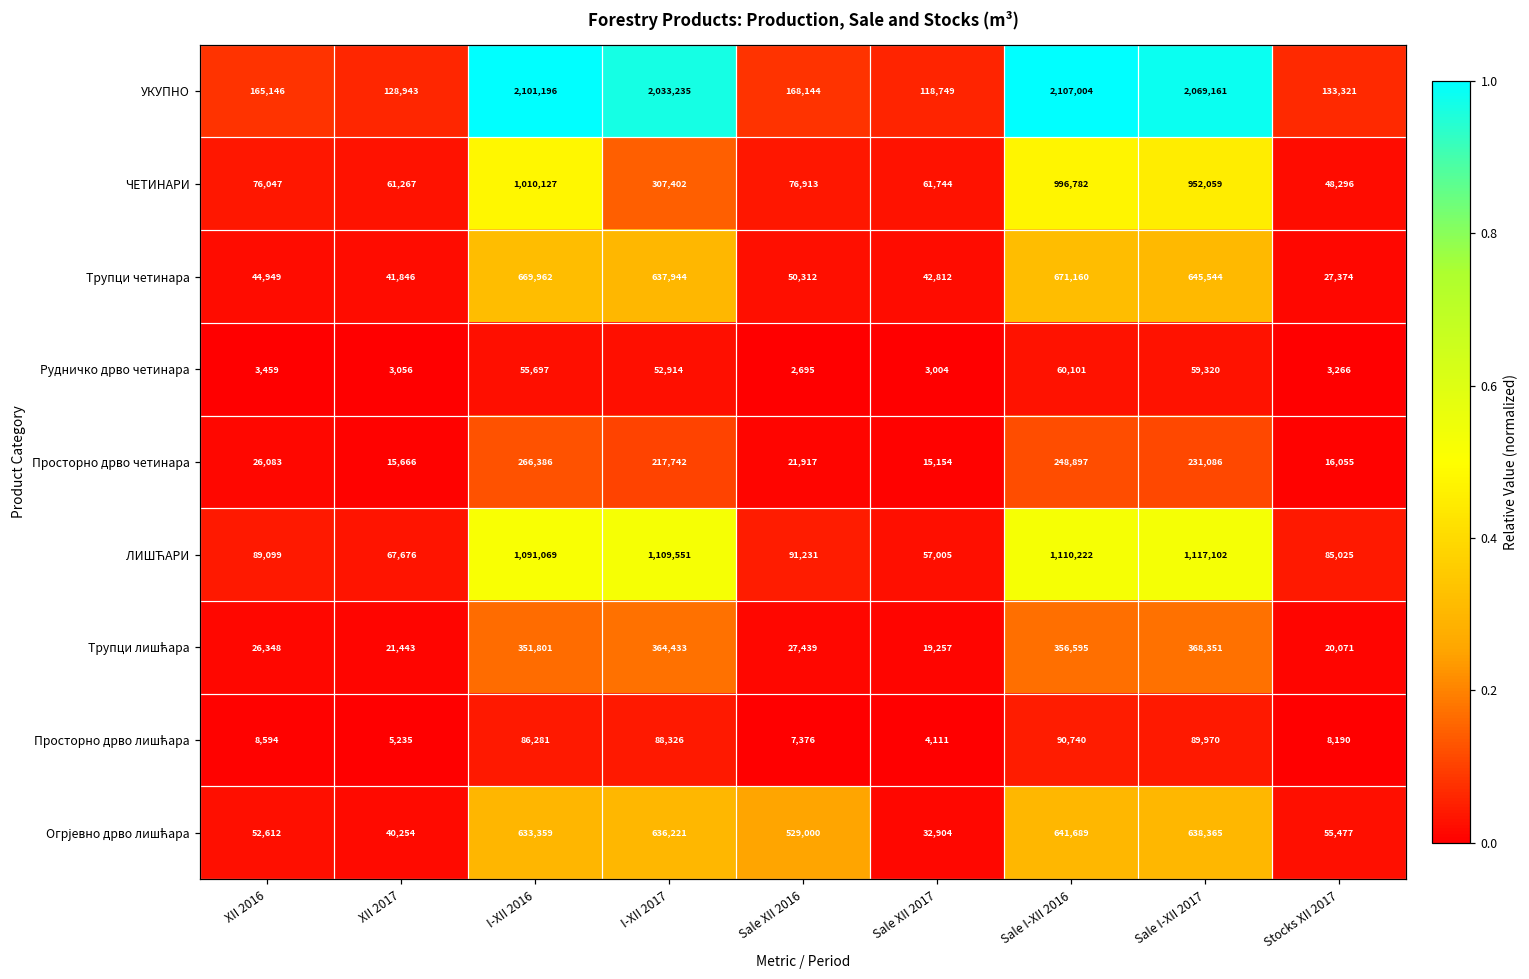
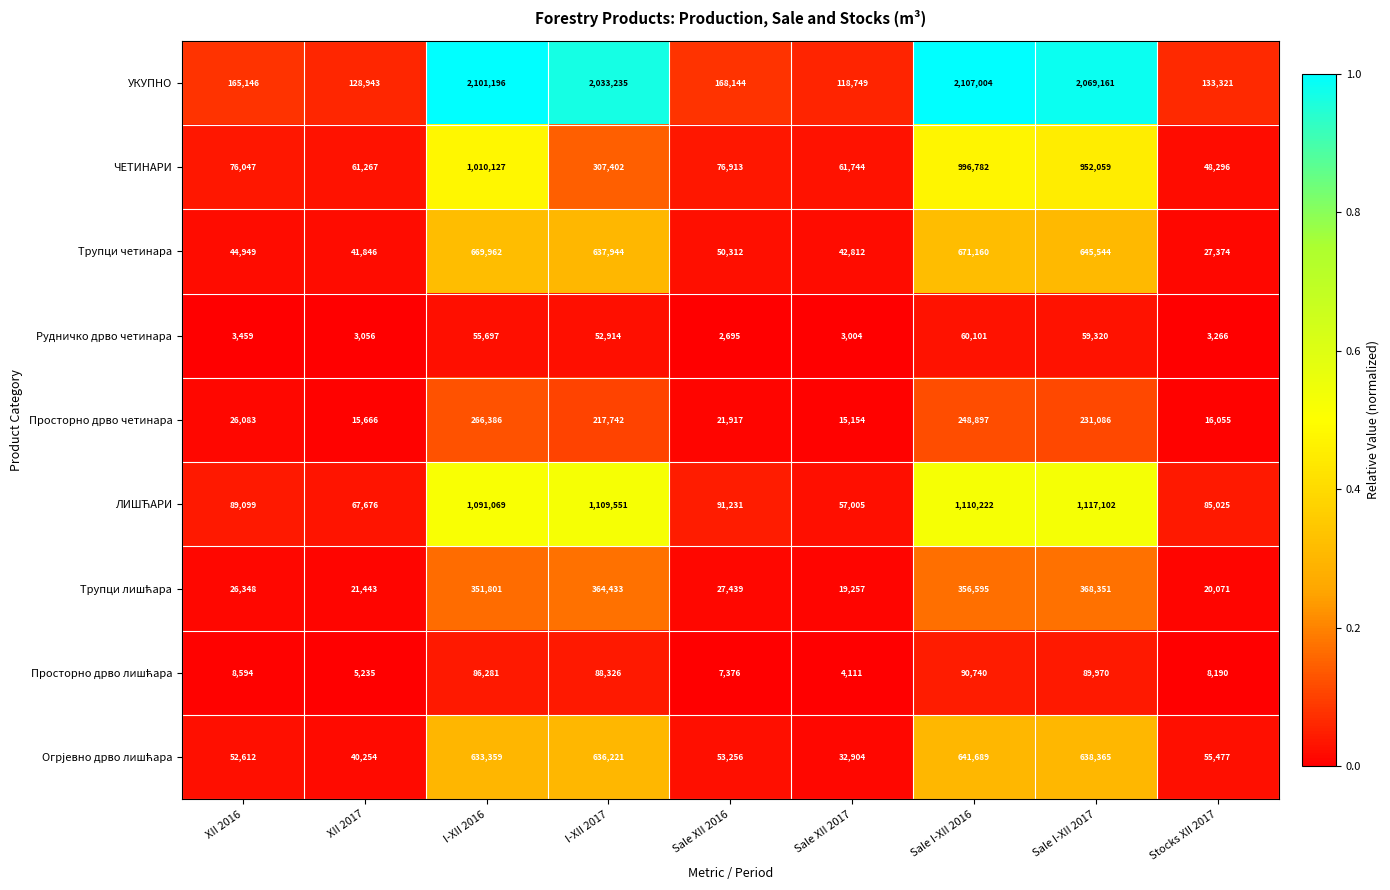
Огрјевно дрво лишћара, Sale XII 2016: 529,000 -> 53,256
